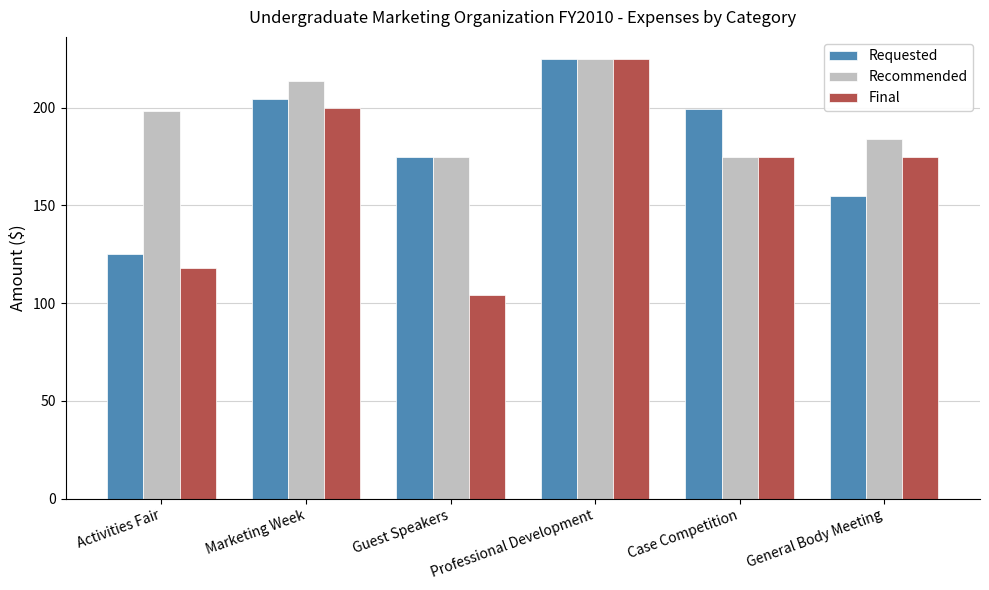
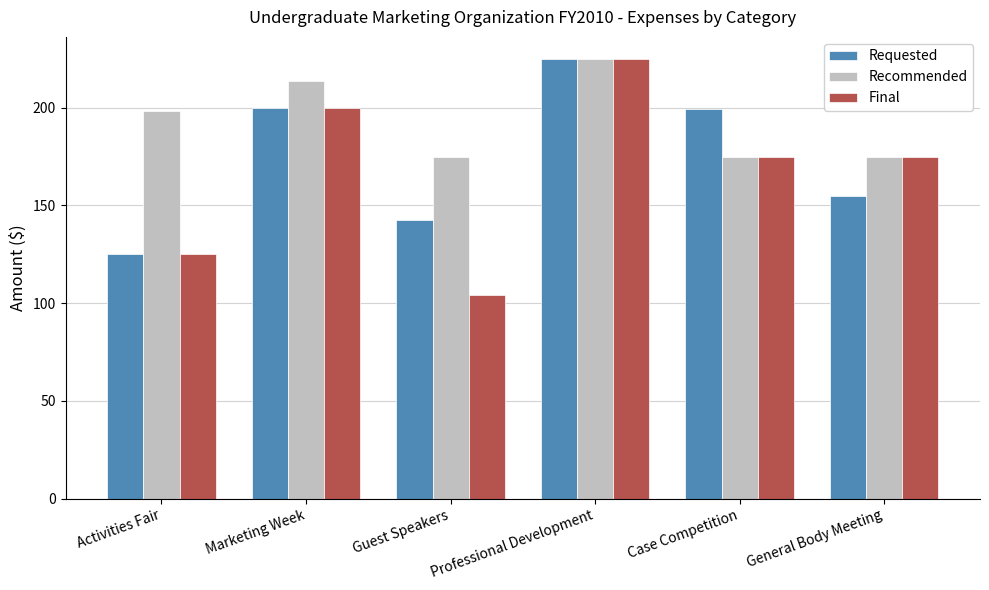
Final, Activities Fair: 118 -> 125
Requested, Marketing Week: 205 -> 200
Requested, Guest Speakers: 175 -> 142
Recommended, General Body Meeting: 184 -> 175
